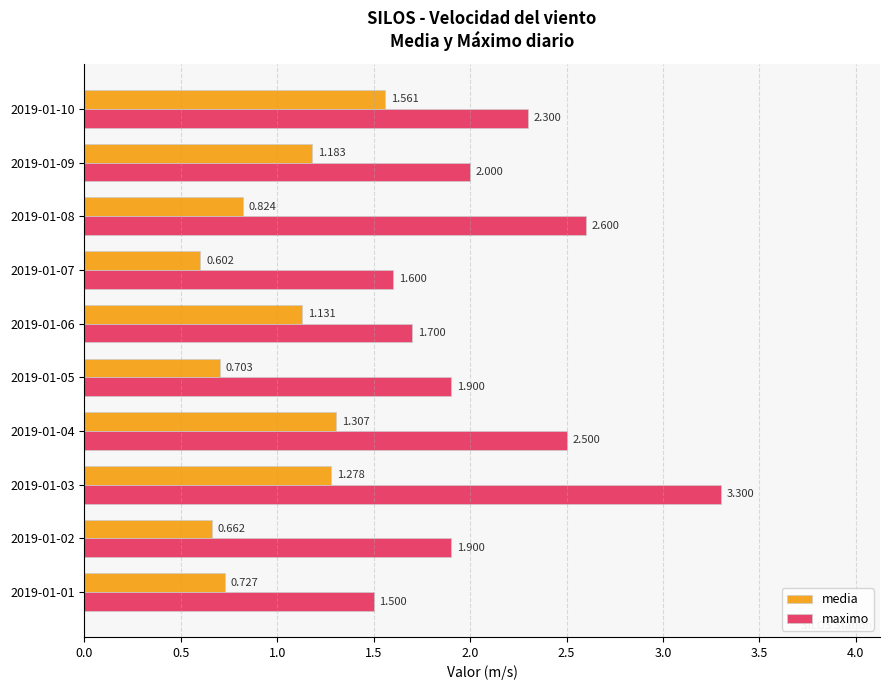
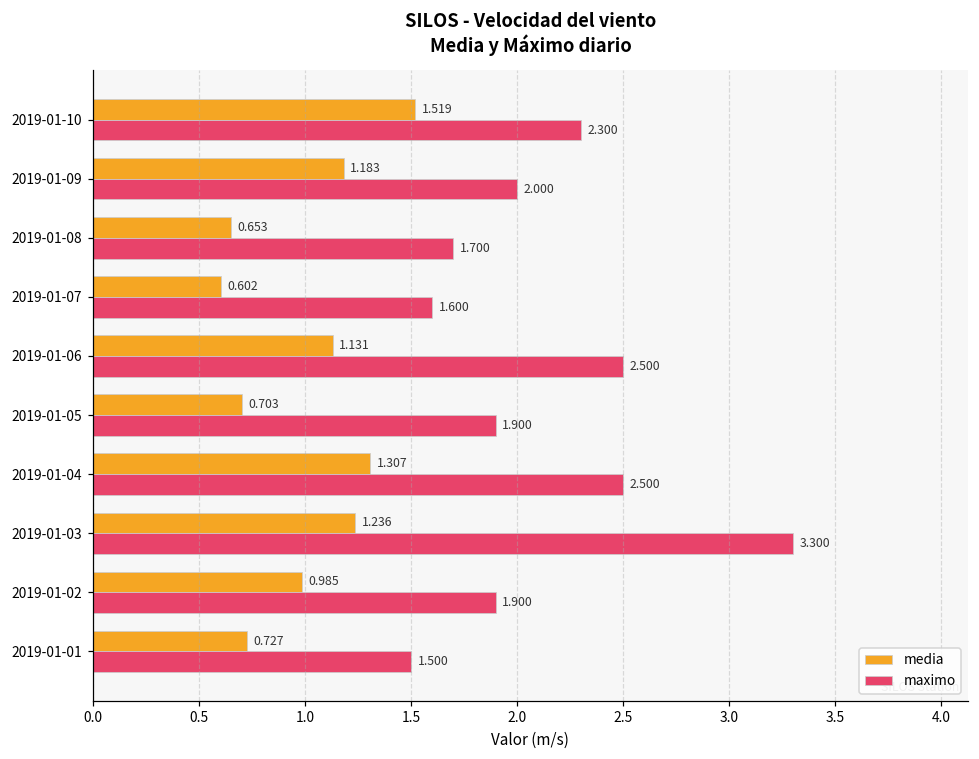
media, 2019-01-10: 1.561 -> 1.519
media, 2019-01-08: 0.824 -> 0.653
maximo, 2019-01-08: 2.600 -> 1.700
maximo, 2019-01-06: 1.700 -> 2.500
media, 2019-01-03: 1.278 -> 1.236
media, 2019-01-02: 0.662 -> 0.985
